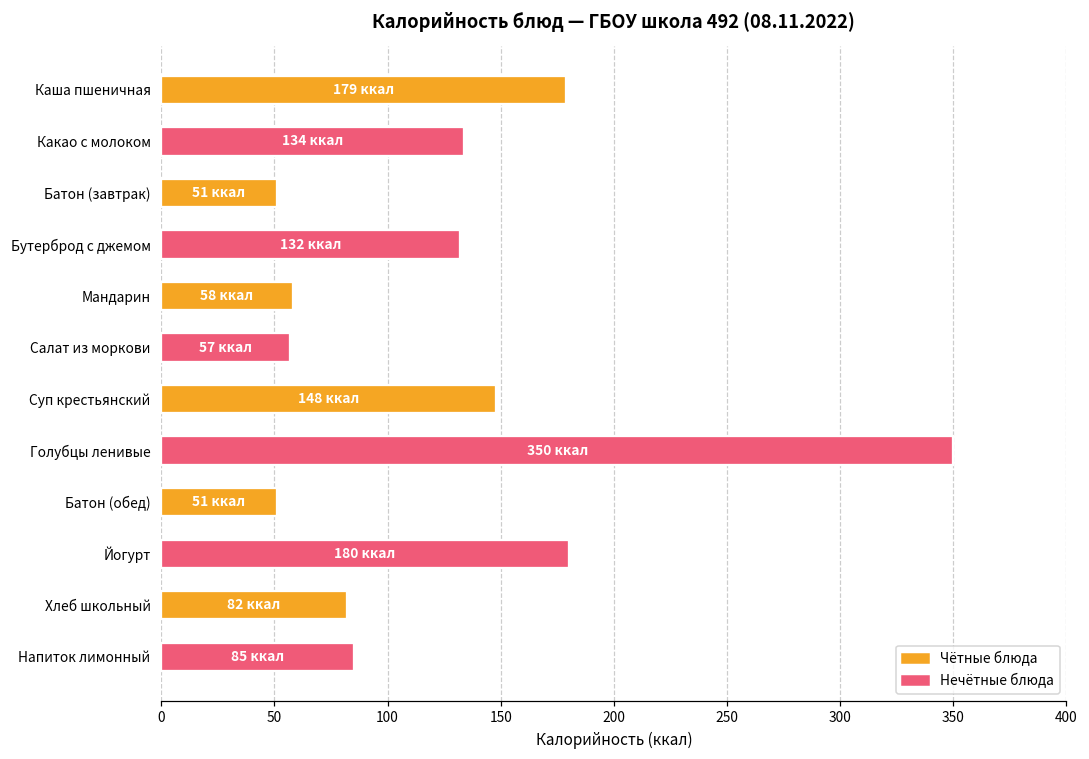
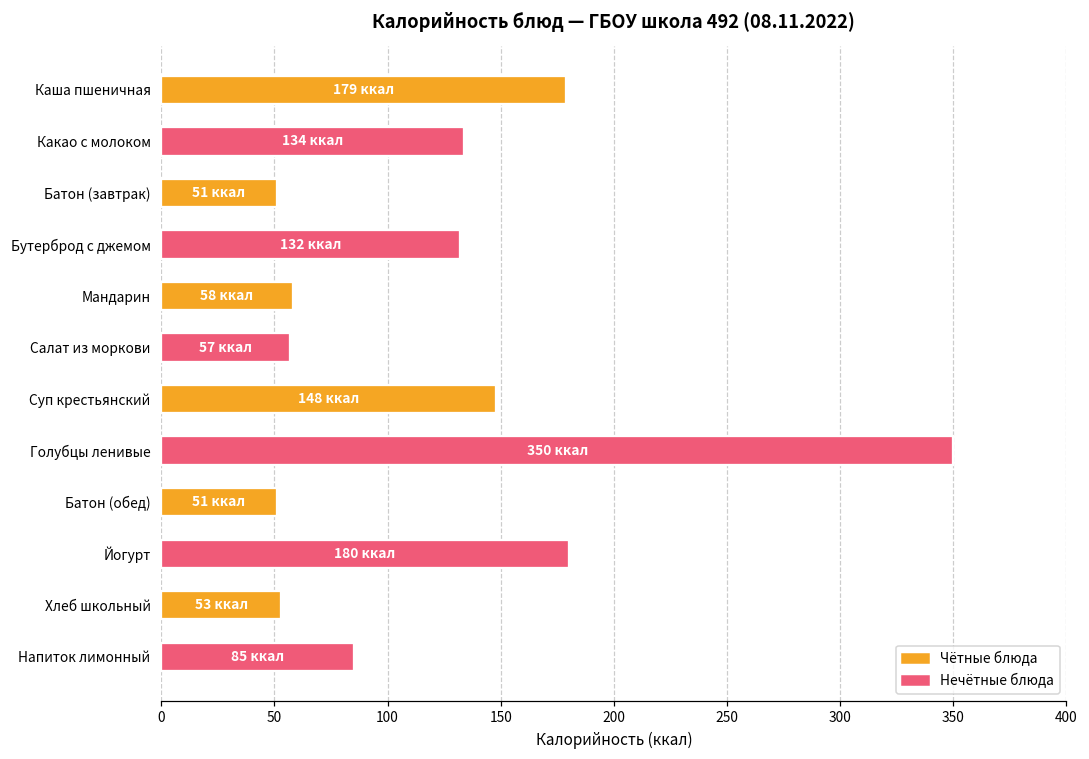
Хлеб школьный: 82 -> 53
